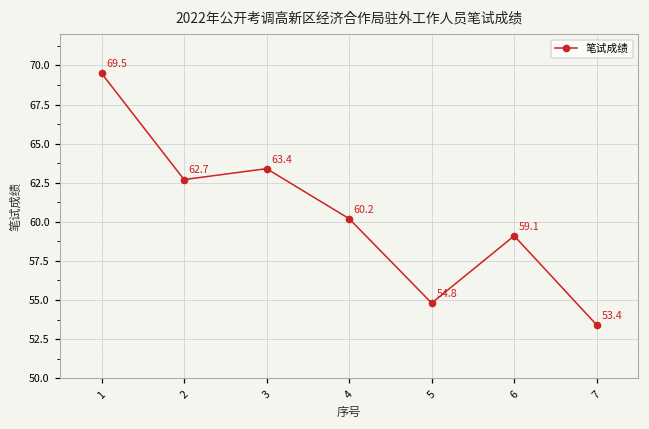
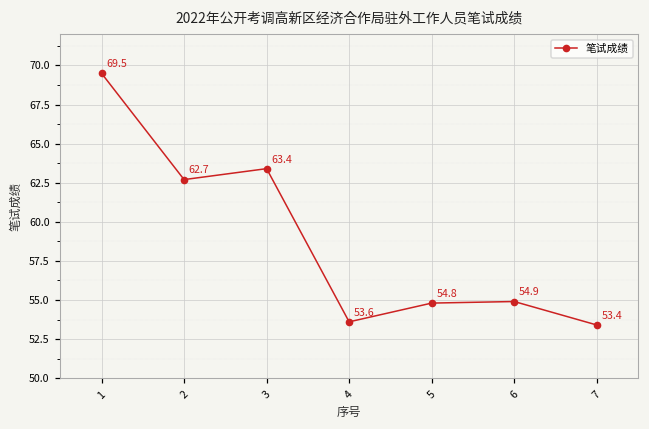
4: 60.2 -> 53.6
6: 59.1 -> 54.9
